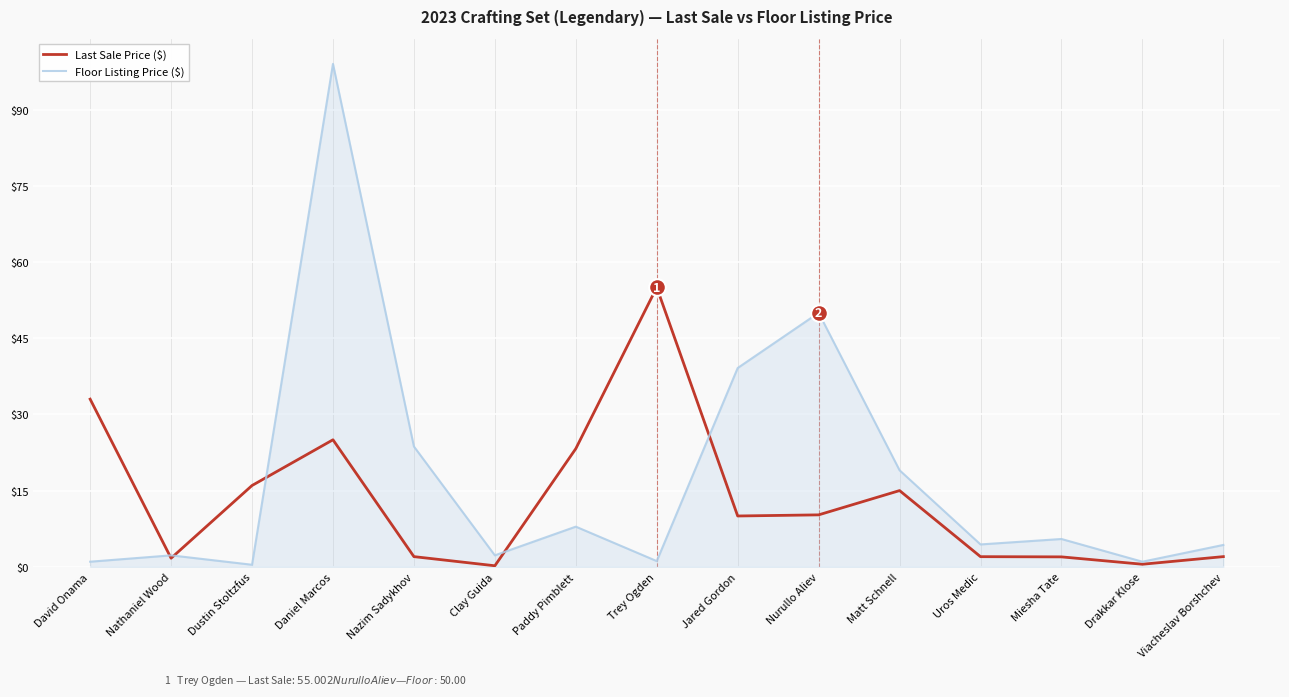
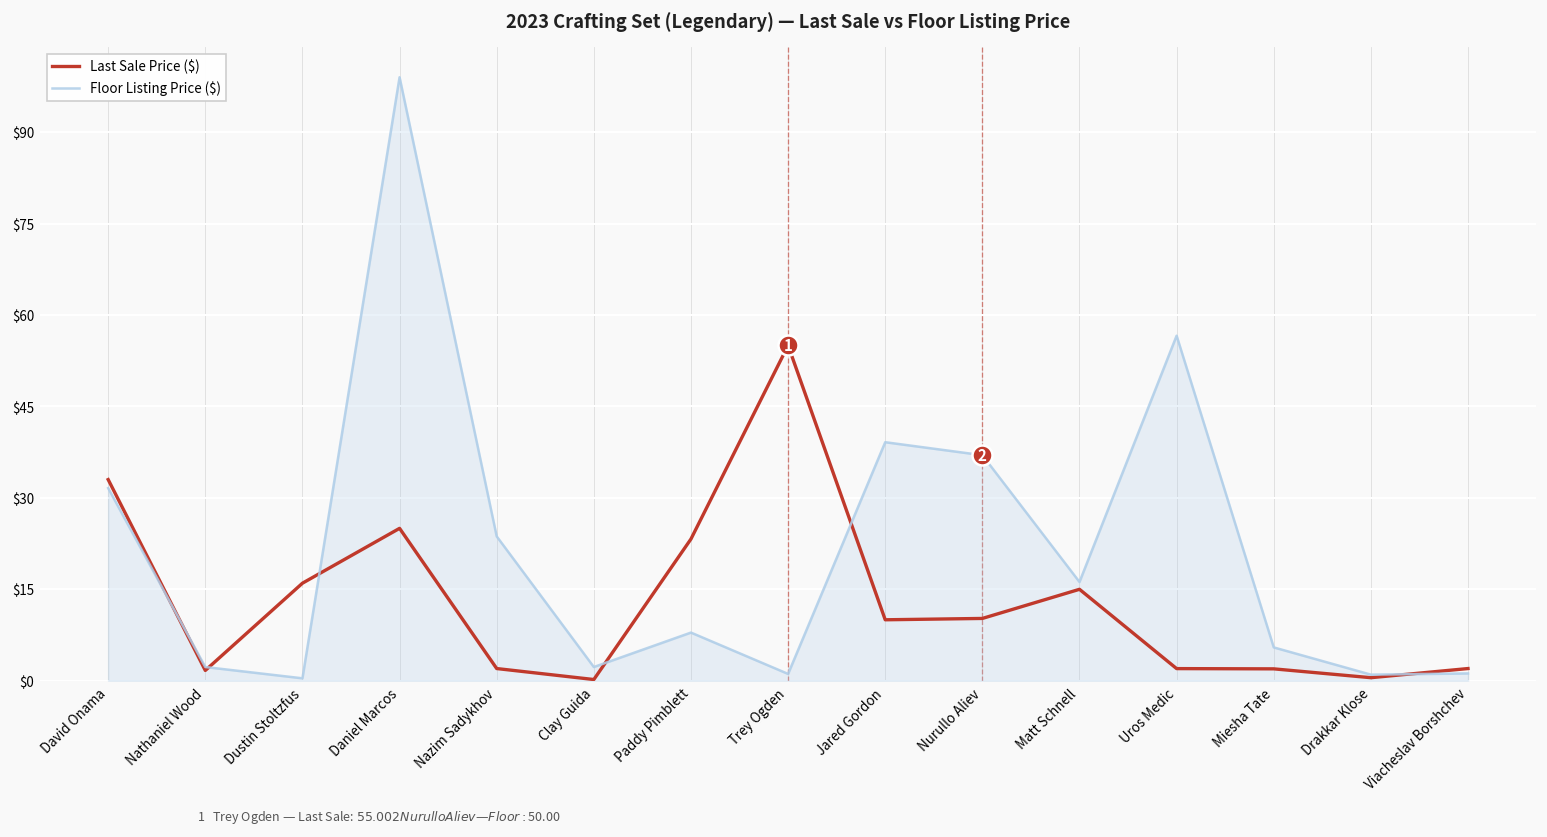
Floor Listing Price ($), David Onama: $1 -> $32
Floor Listing Price ($), Nurullo Aliev: $50 -> $37
Floor Listing Price ($), Matt Schnell: $19 -> $16
Floor Listing Price ($), Uros Medic: $4 -> $57
Floor Listing Price ($), Viacheslav Borshchev: $4 -> $1
